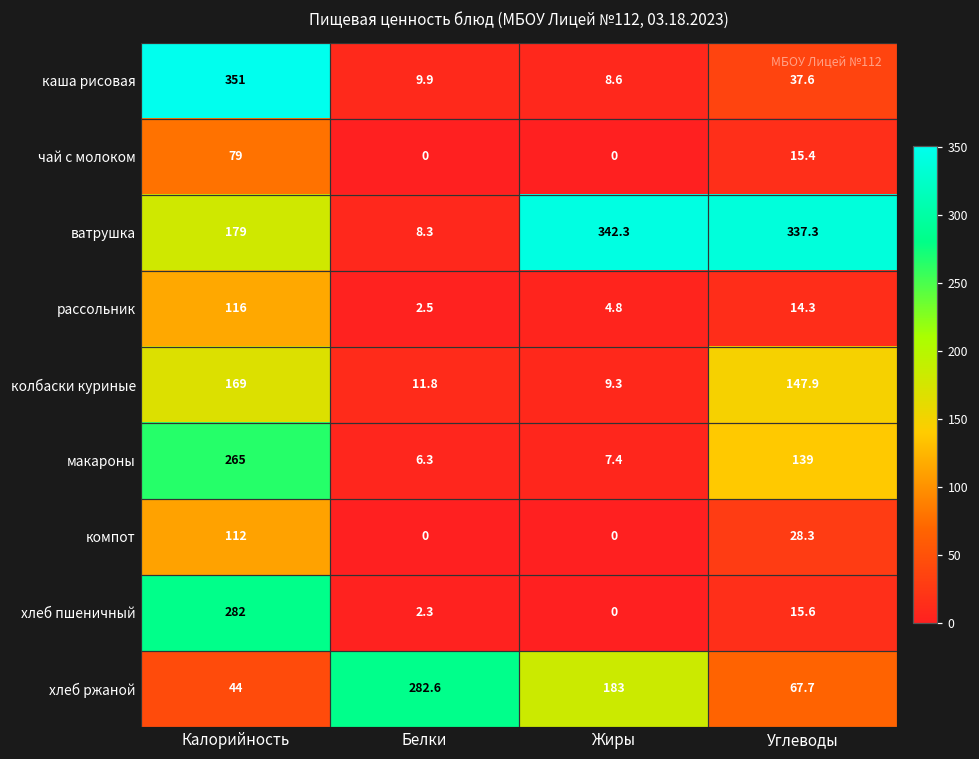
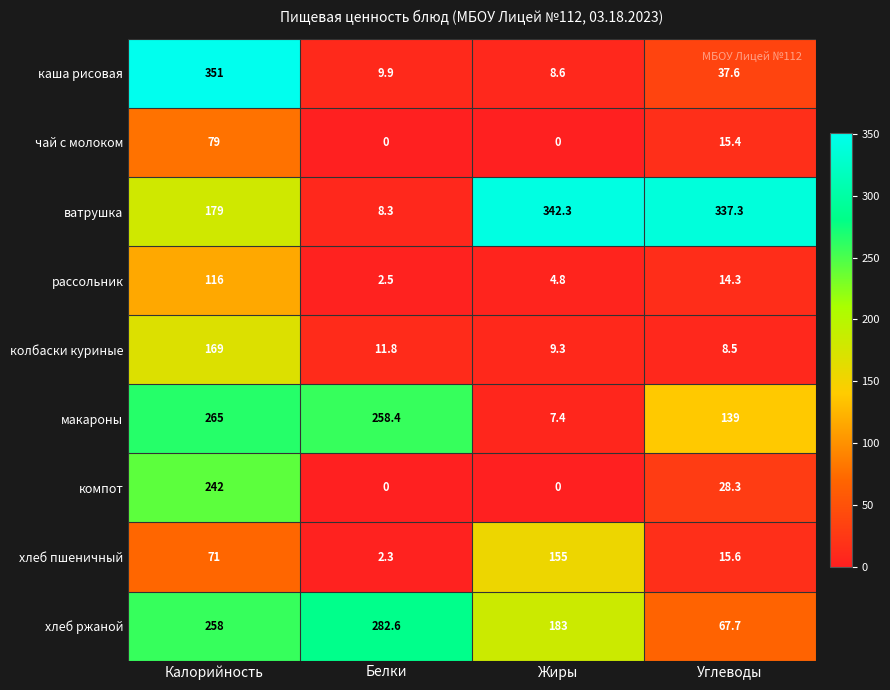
колбаски куриные, Углеводы: 147.9 -> 8.5
макароны, Белки: 6.3 -> 258.4
компот, Калорийность: 112 -> 242
хлеб пшеничный, Калорийность: 282 -> 71
хлеб пшеничный, Жиры: 0 -> 155
хлеб ржаной, Калорийность: 44 -> 258
